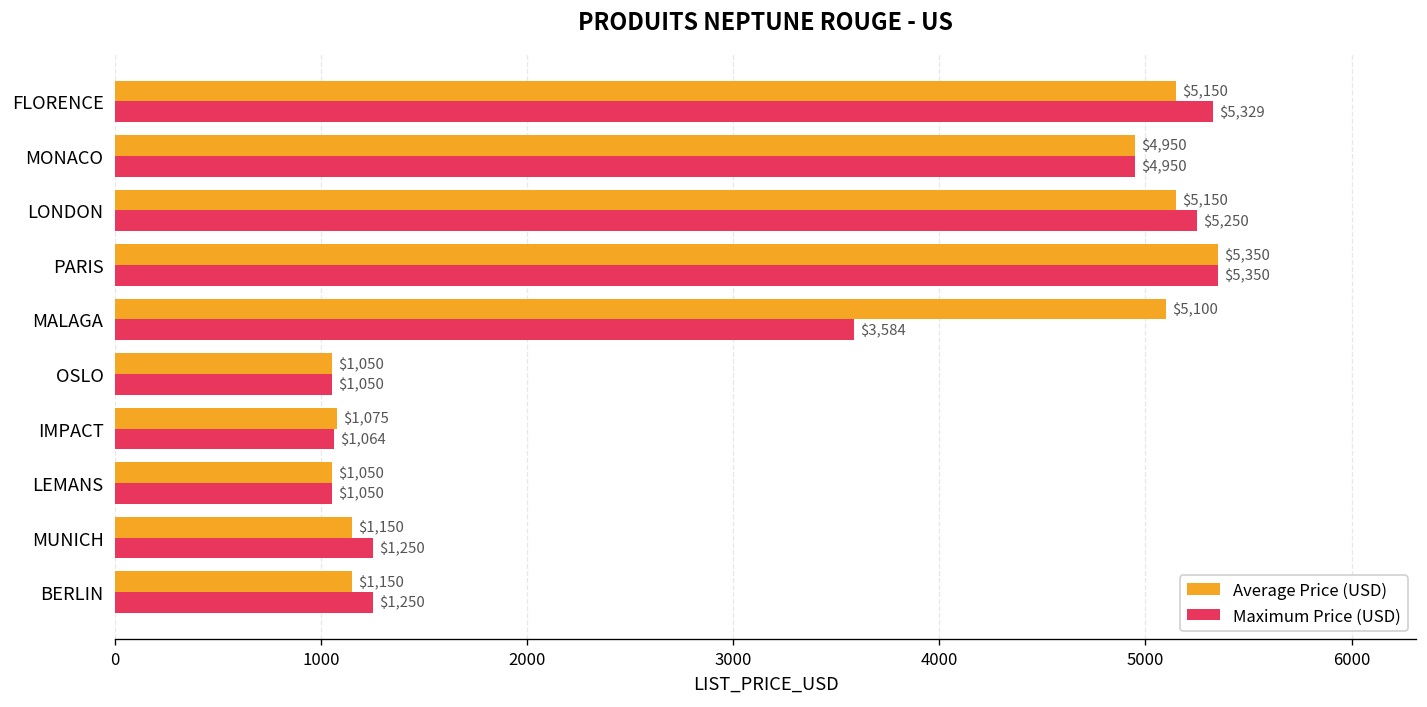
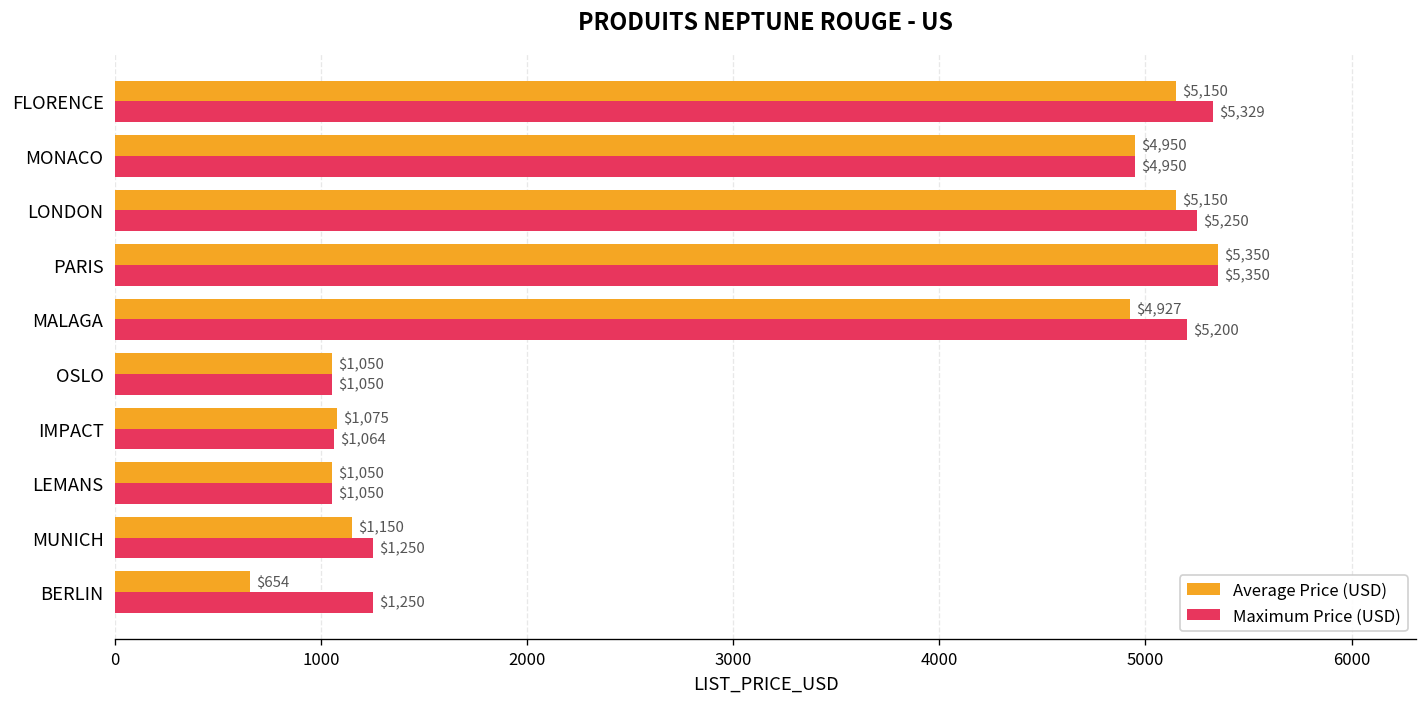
Average Price (USD), MALAGA: $5,100 -> $4,927
Maximum Price (USD), MALAGA: $3,584 -> $5,200
Average Price (USD), BERLIN: $1,150 -> $654
